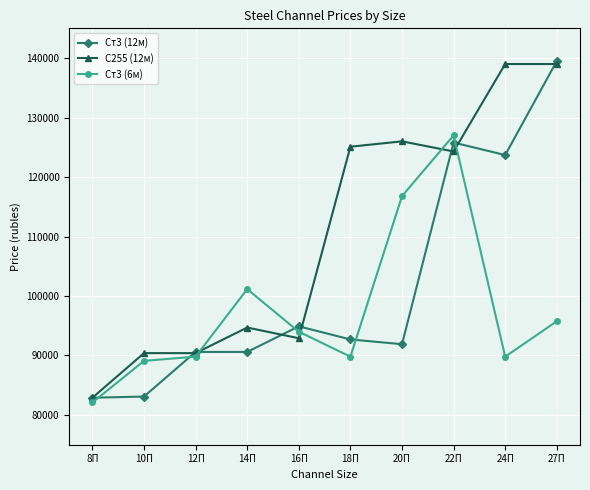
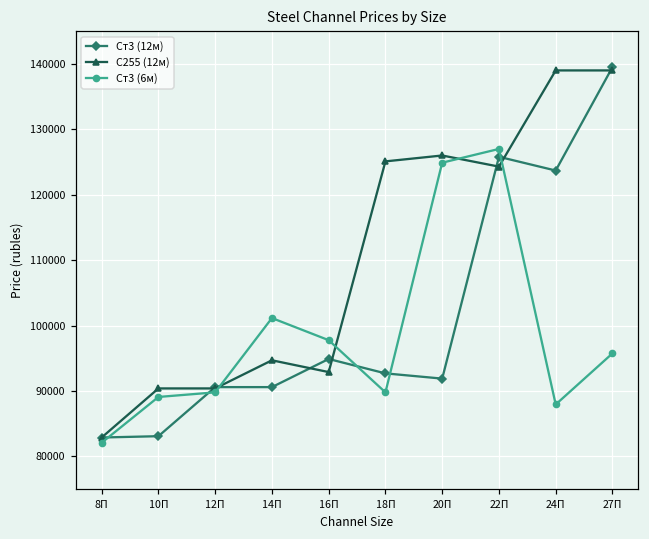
Ст3 (6м), 16П: 94000 -> 98000
Ст3 (6м), 20П: 117000 -> 125000
Ст3 (6м), 24П: 90000 -> 88000
